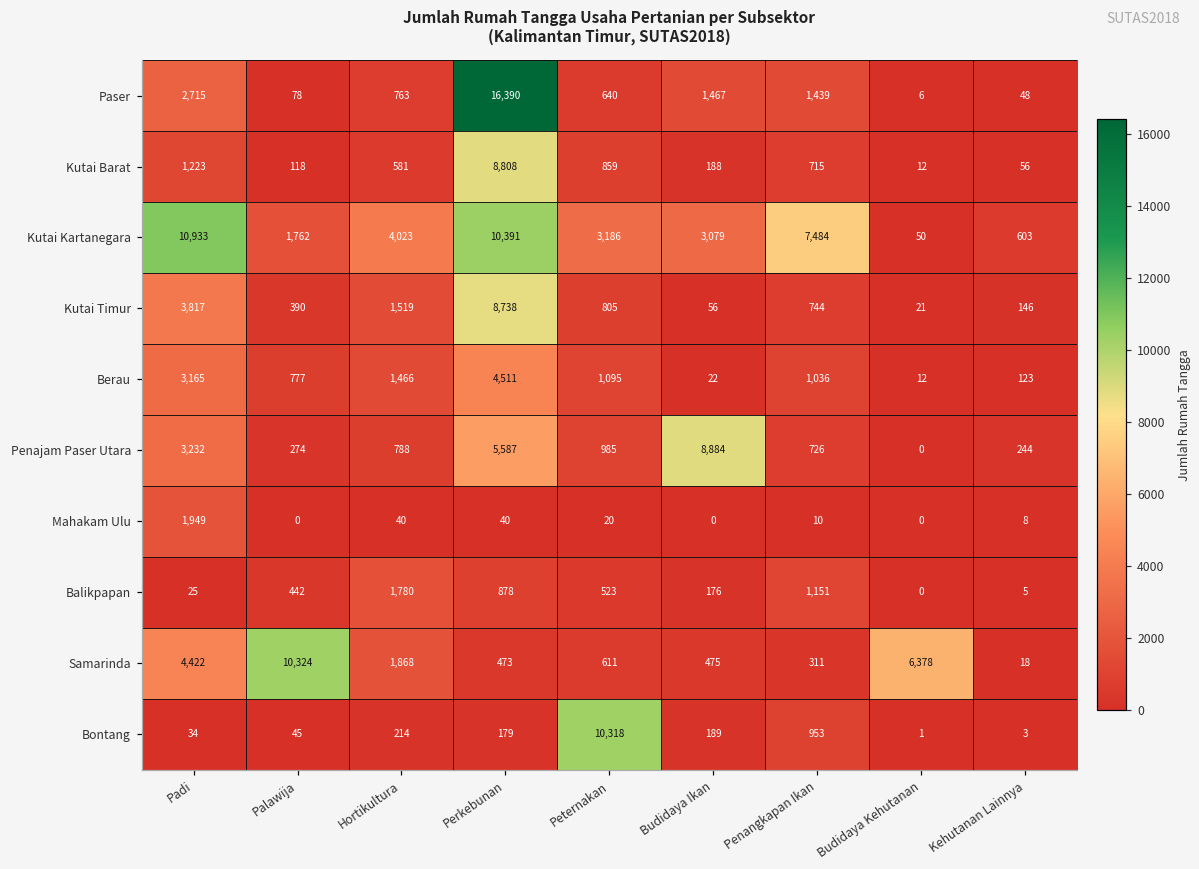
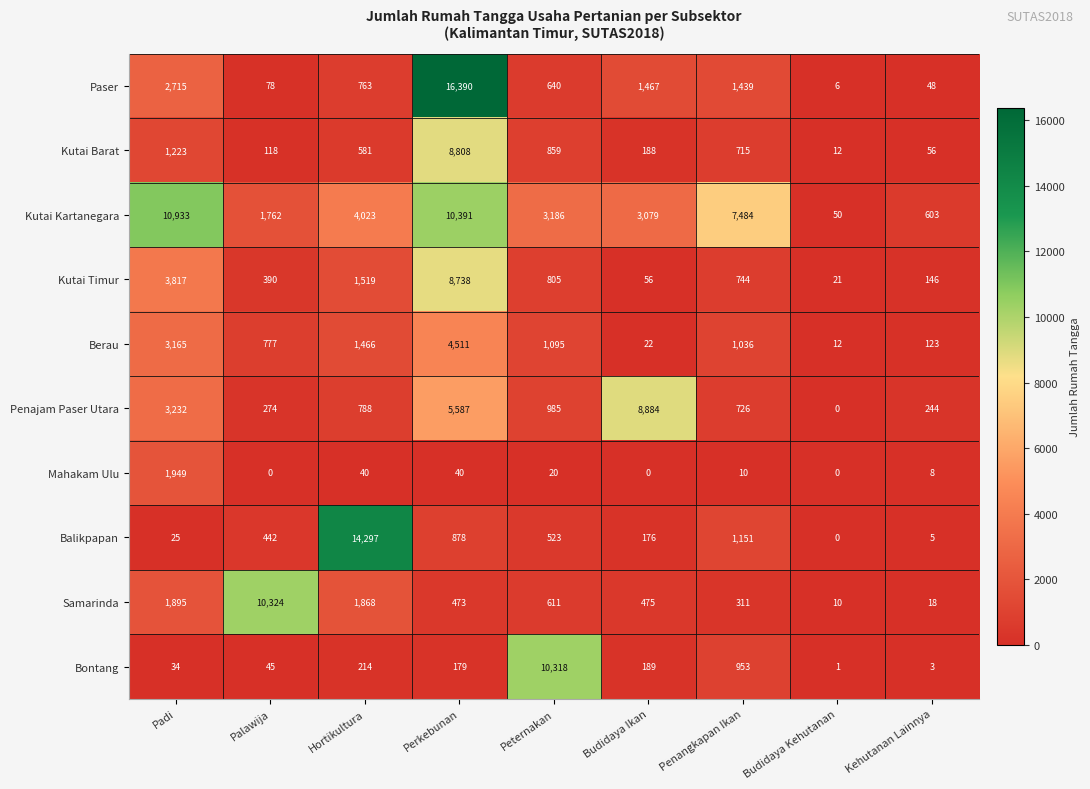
Balikpapan, Hortikultura: 1,780 -> 14,297
Samarinda, Padi: 4,422 -> 1,895
Samarinda, Budidaya Kehutanan: 6,378 -> 10
